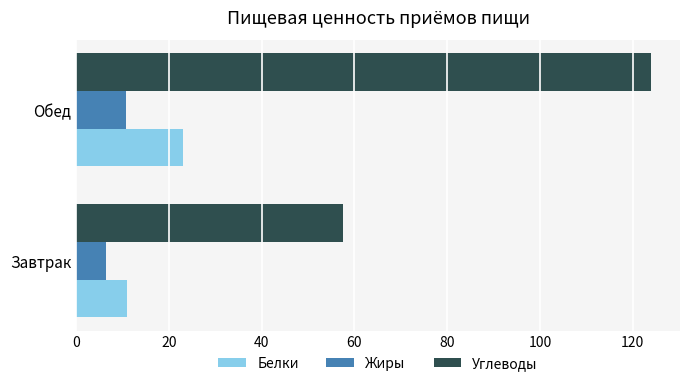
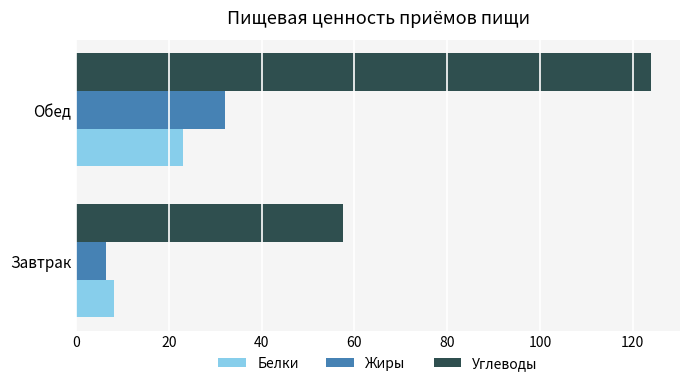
Жиры, Обед: 11 -> 32
Белки, Завтрак: 11 -> 8
